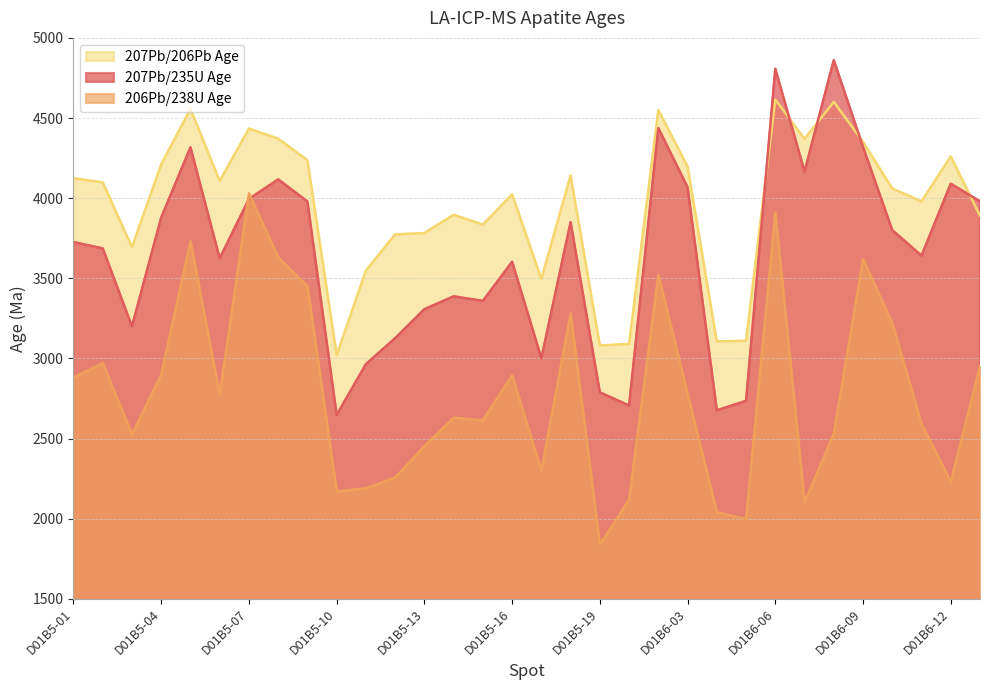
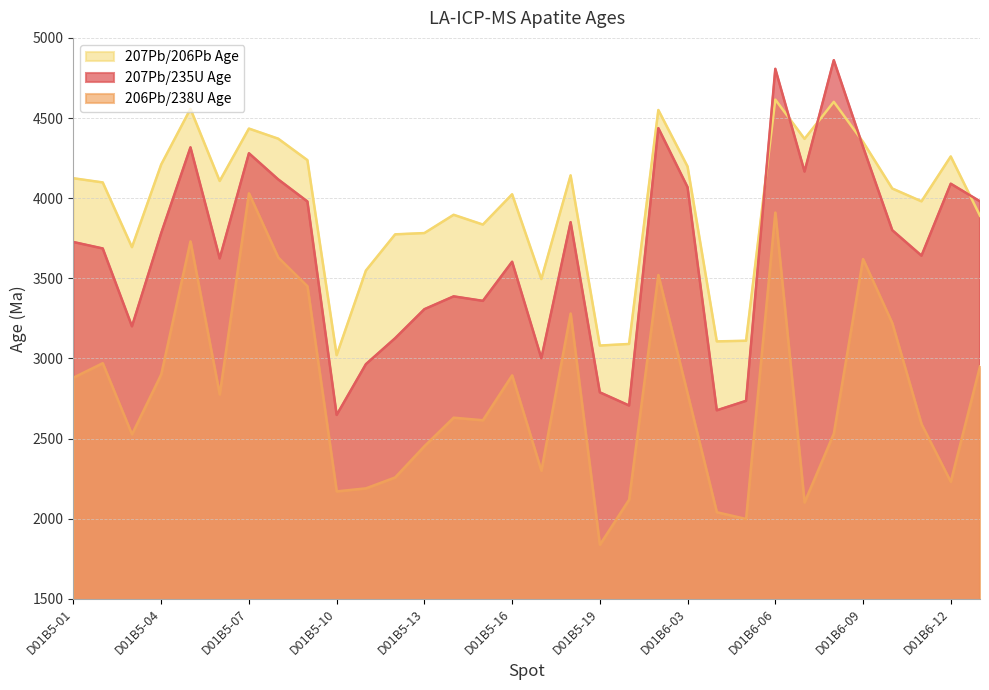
207Pb/235U Age, D01B5-04: 3880 -> 3780
207Pb/235U Age, D01B5-07: 4000 -> 4280
